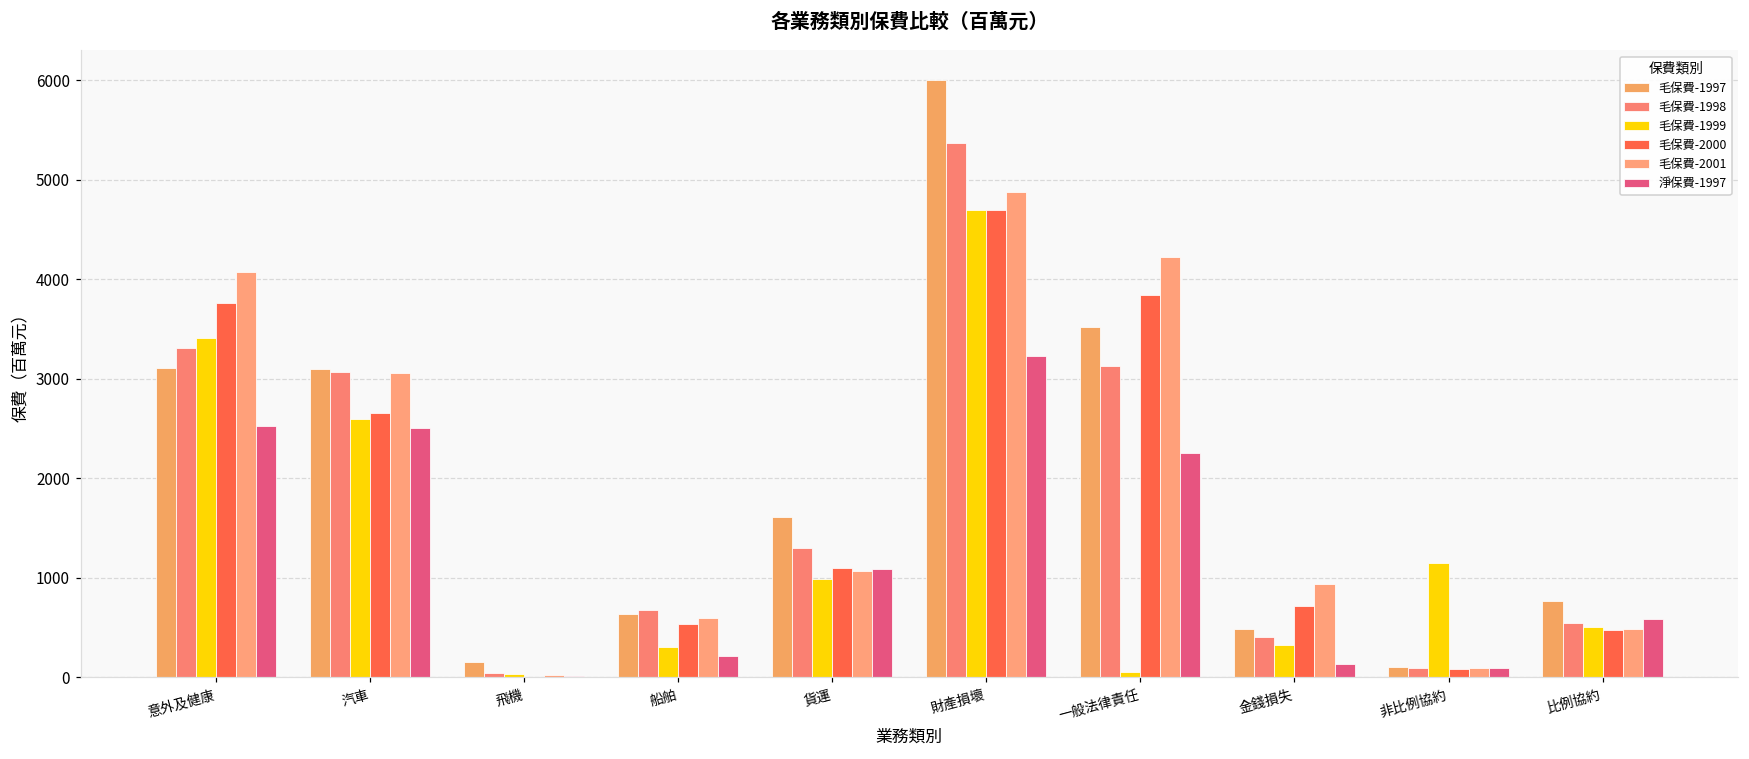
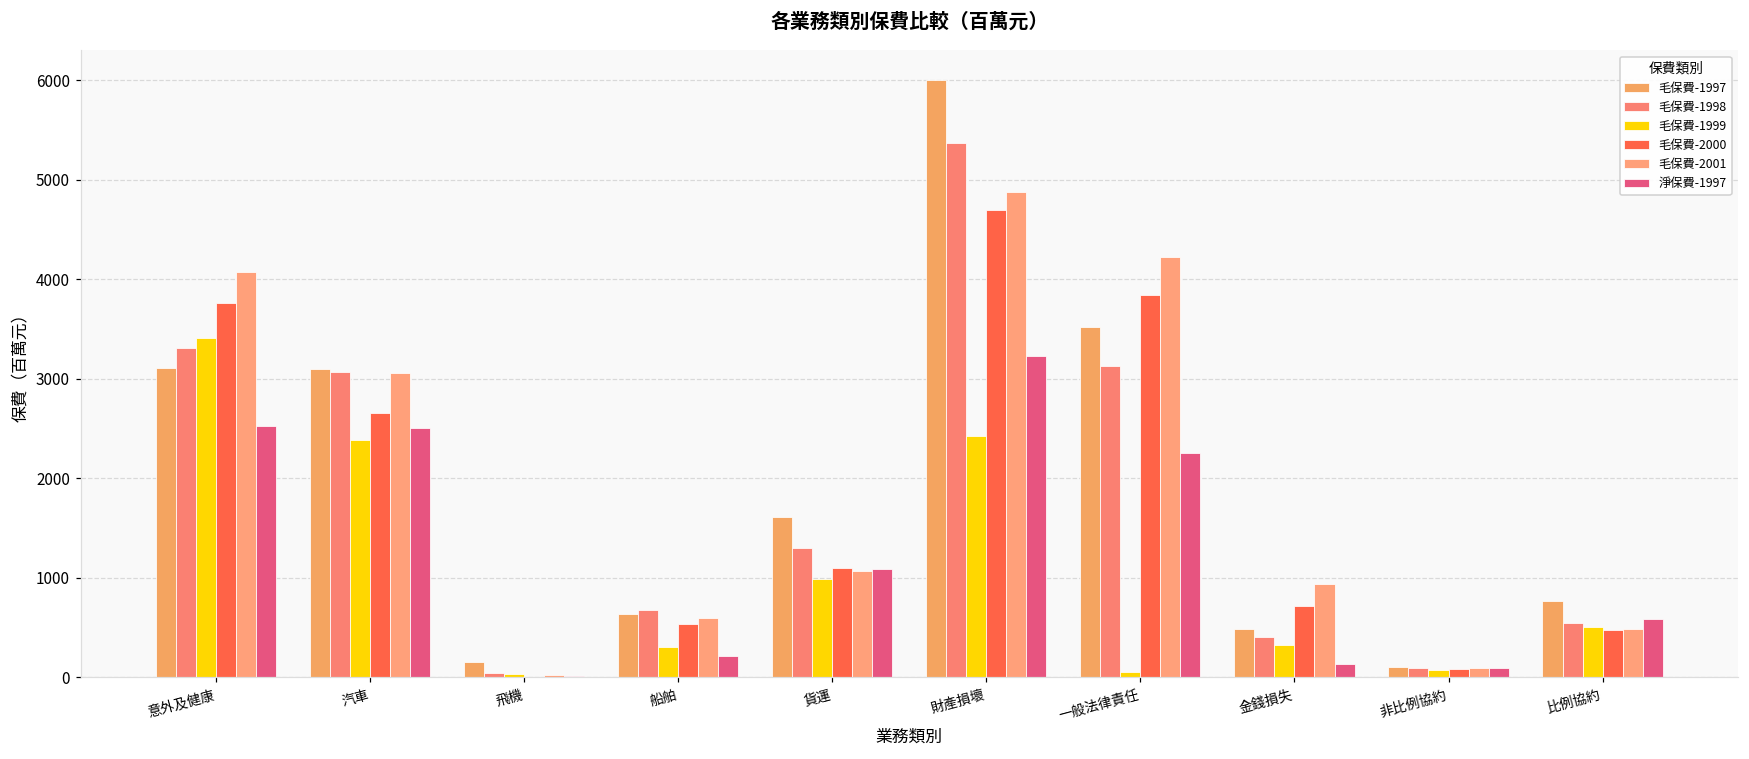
毛保費-1999, 汽車: 2600 -> 2400
毛保費-1999, 財產損壞: 4700 -> 2400
毛保費-1999, 非比例協約: 1200 -> 100
